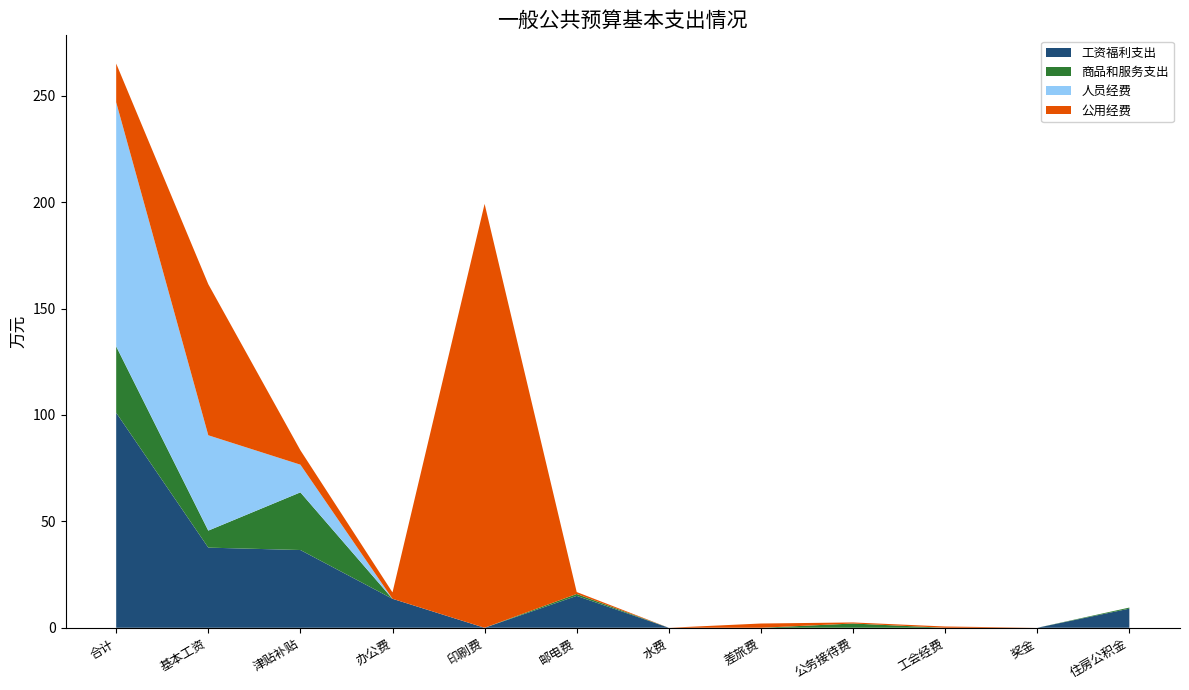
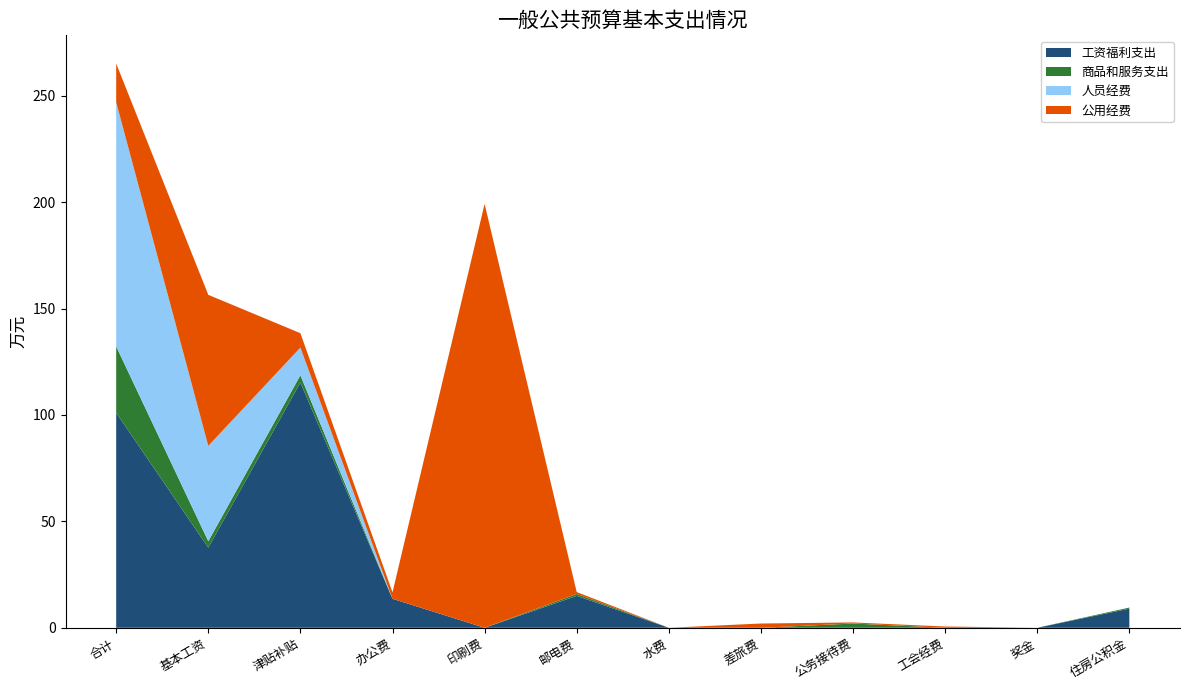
商品和服务支出, 基本工资: 8 -> 3
工资福利支出, 津贴补贴: 37 -> 115
商品和服务支出, 津贴补贴: 27 -> 3
